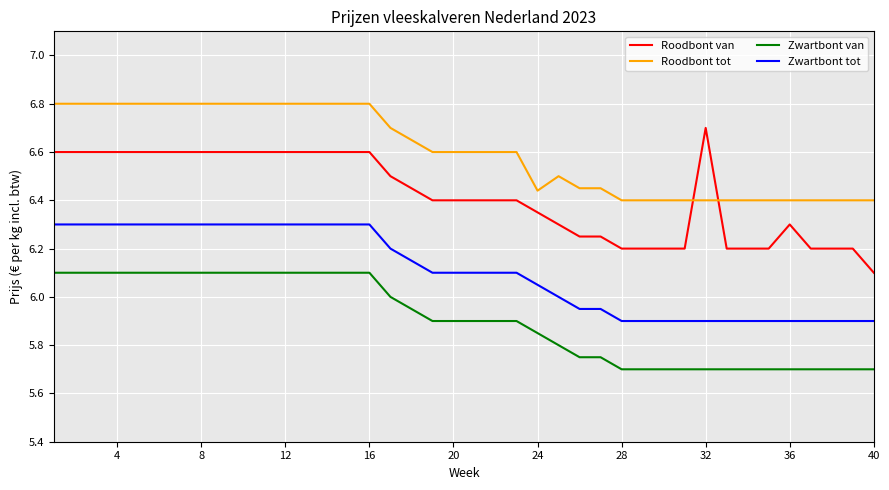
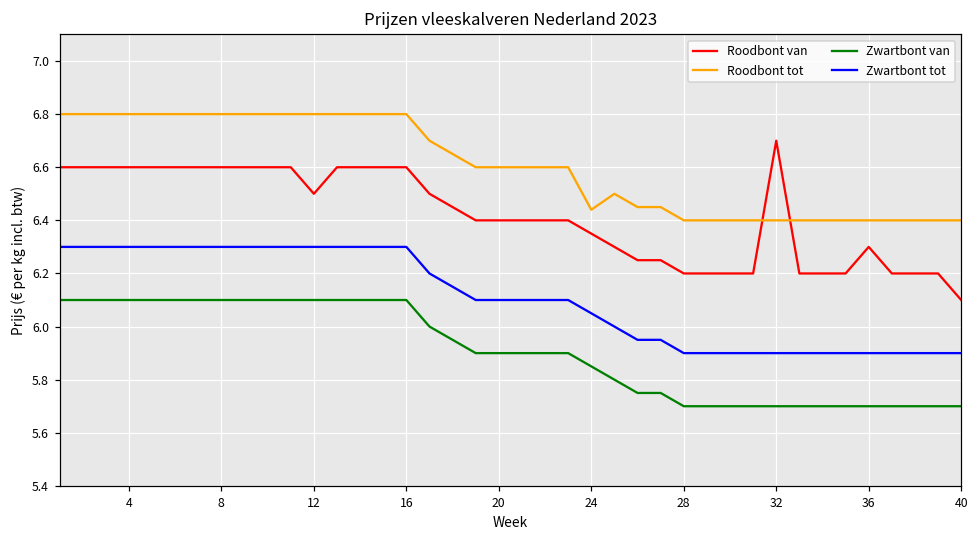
Roodbont van, 12: 6.6 -> 6.5
